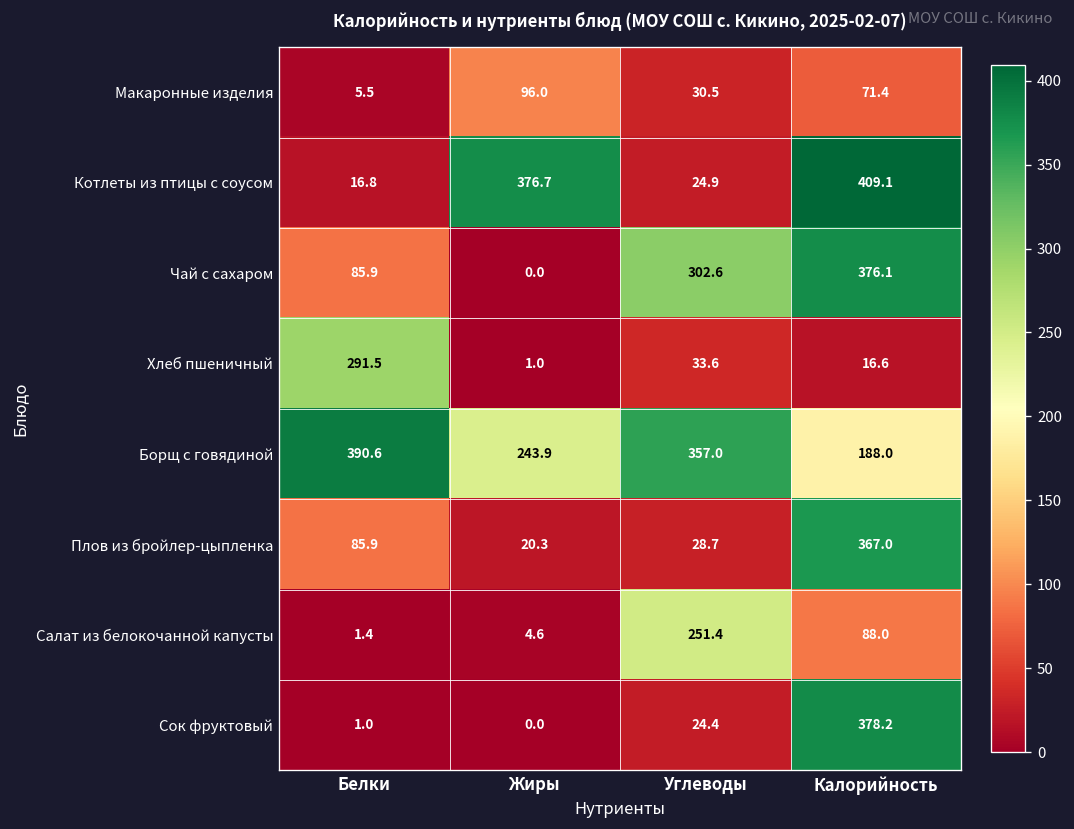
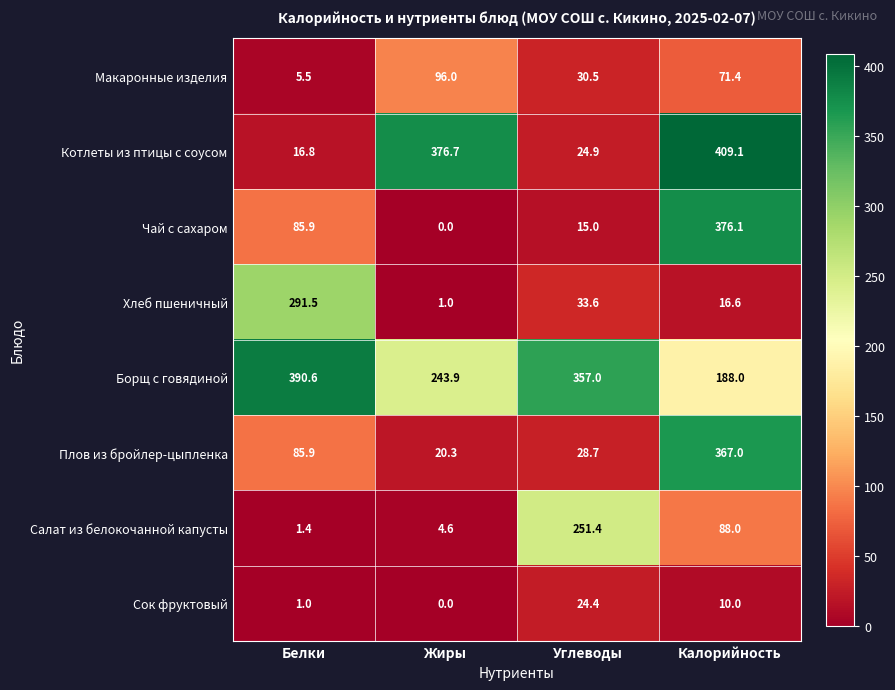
Чай с сахаром, Углеводы: 302.6 -> 15.0
Сок фруктовый, Калорийность: 378.2 -> 10.0
